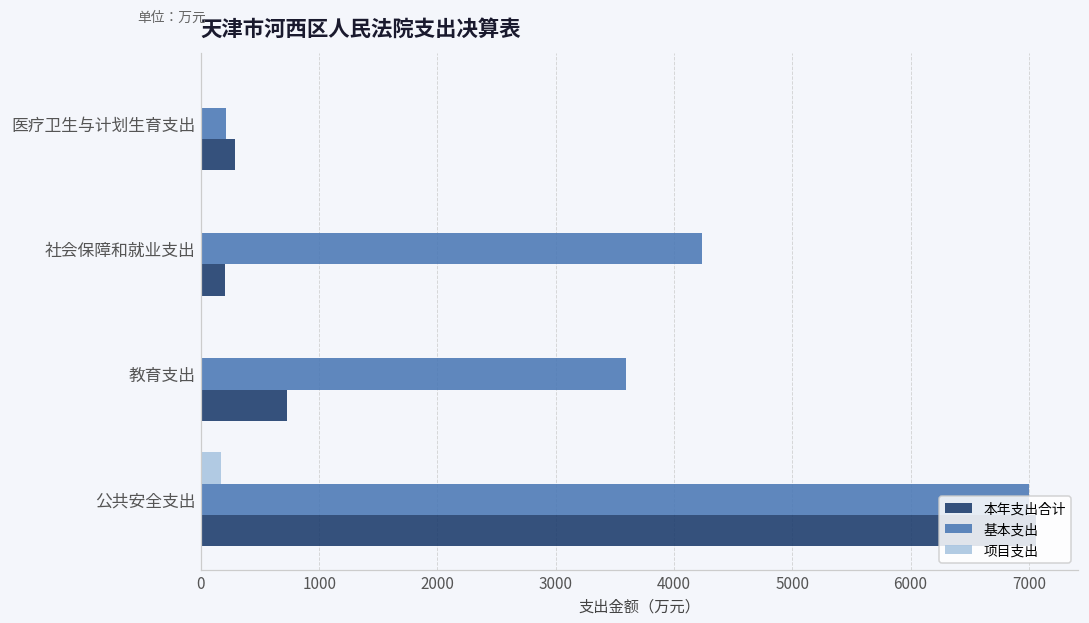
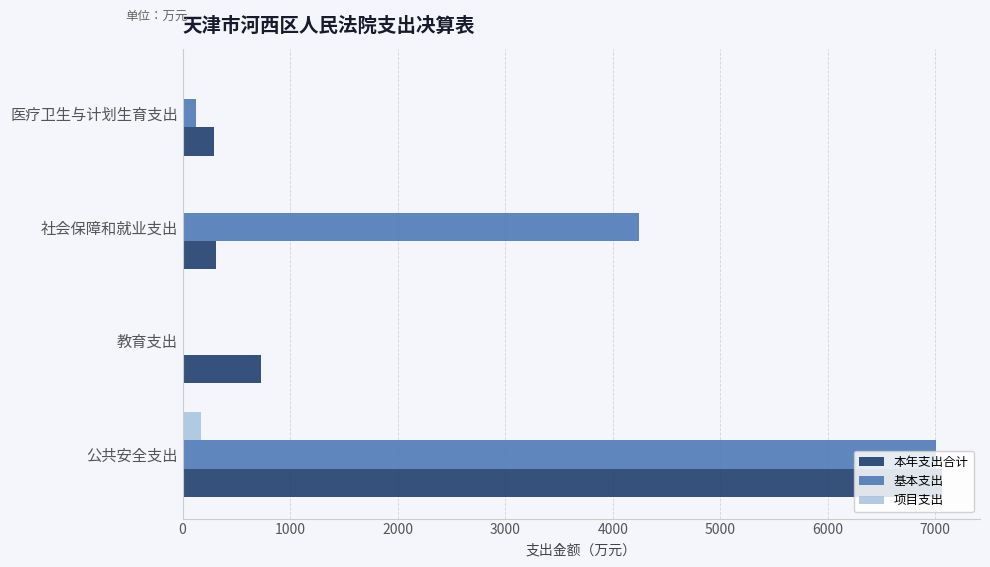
基本支出, 医疗卫生与计划生育支出: 210 -> 130
本年支出合计, 社会保障和就业支出: 200 -> 310
基本支出, 教育支出: 3600 -> 0
